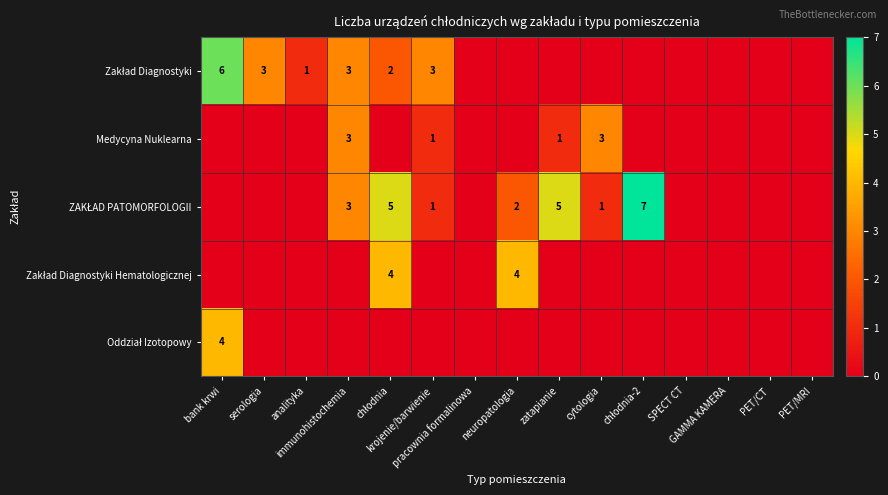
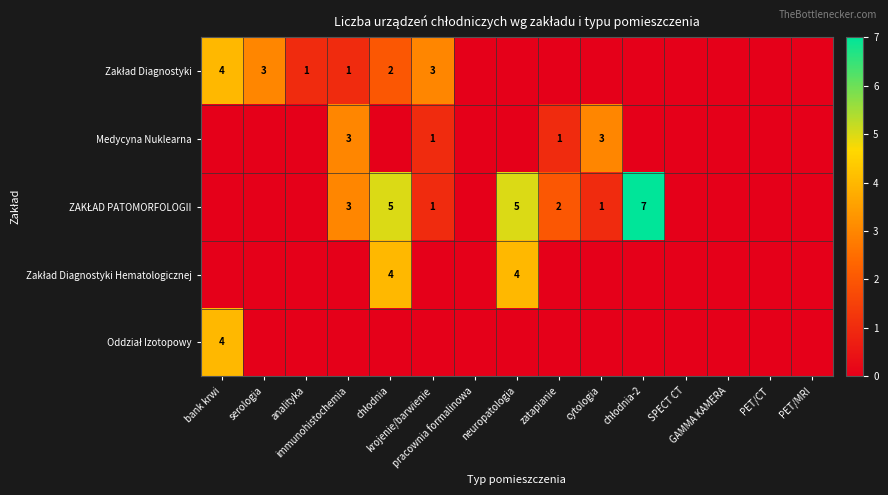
Zakład Diagnostyki, bank krwi: 6 -> 4
Zakład Diagnostyki, immunohistochemia: 3 -> 1
ZAKŁAD PATOMORFOLOGII, neuropatologia: 2 -> 5
ZAKŁAD PATOMORFOLOGII, zatapianie: 5 -> 2
